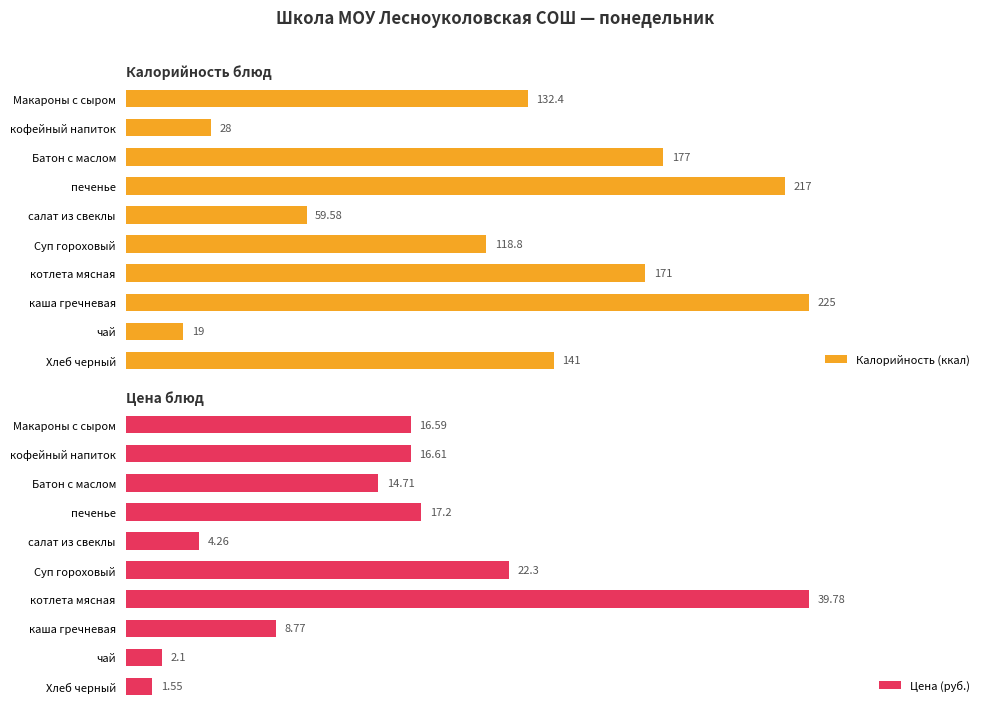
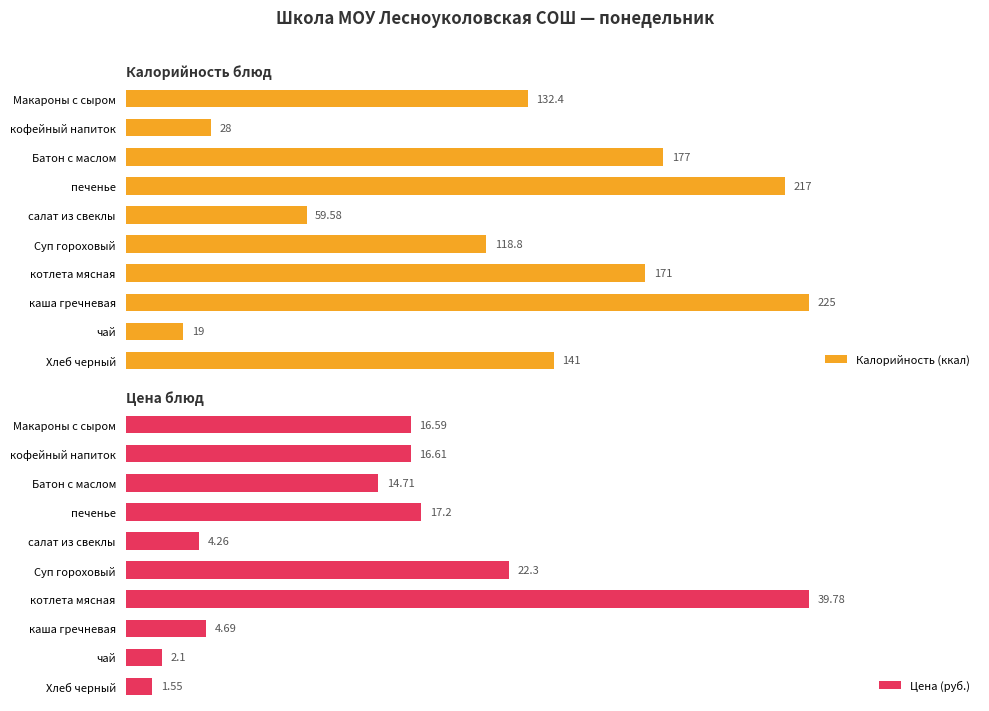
Цена блюд, каша гречневая: 8.77 -> 4.69
